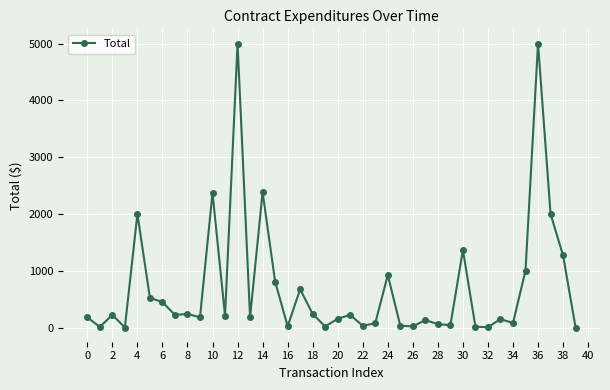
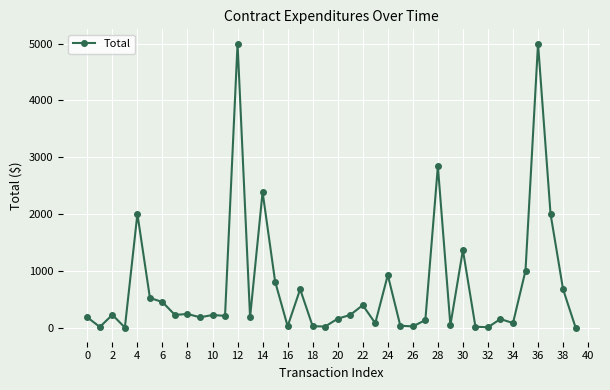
10: 2400 -> 200
18: 200 -> 0
22: 0 -> 400
28: 100 -> 2800
38: 1300 -> 700
